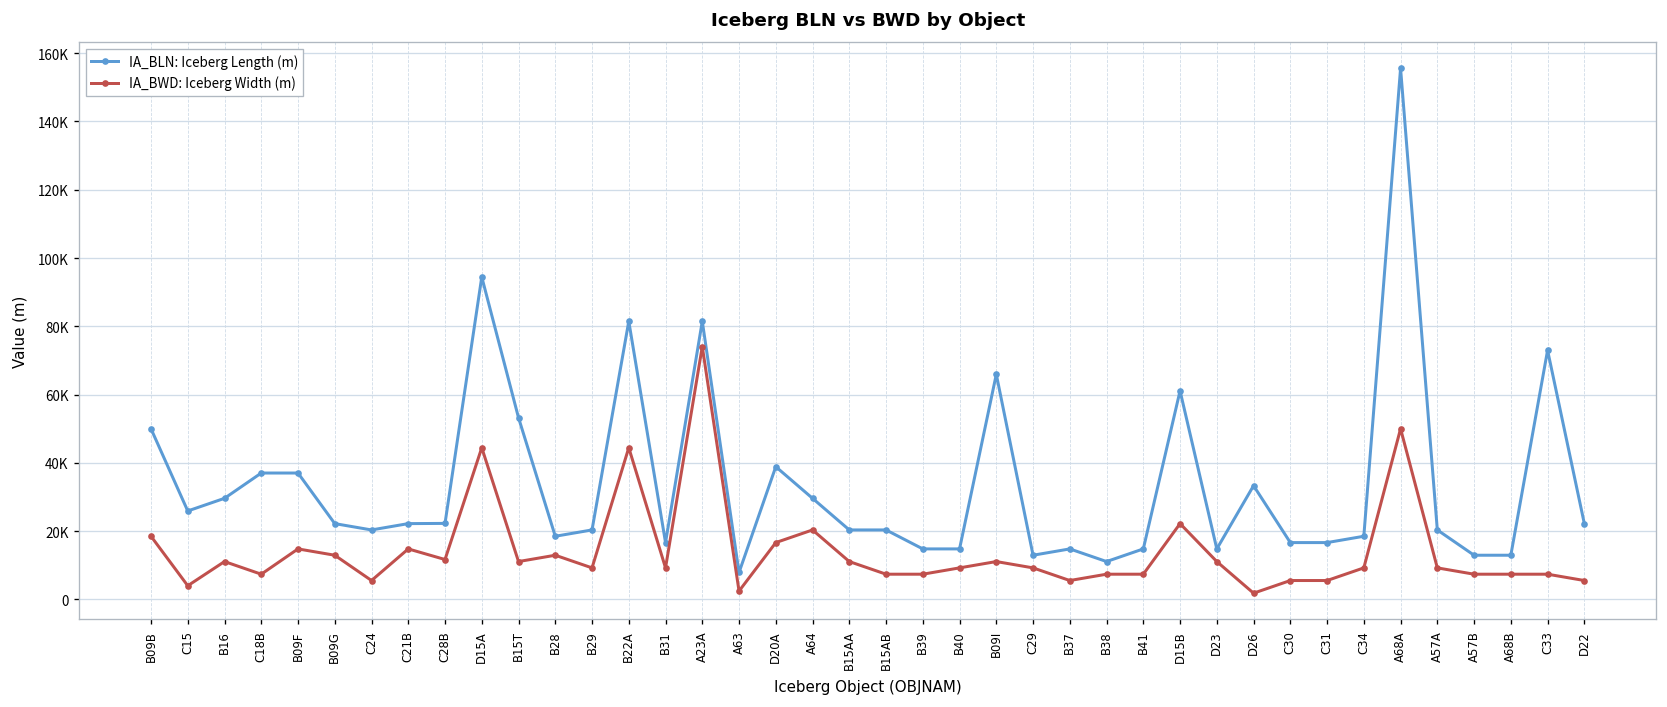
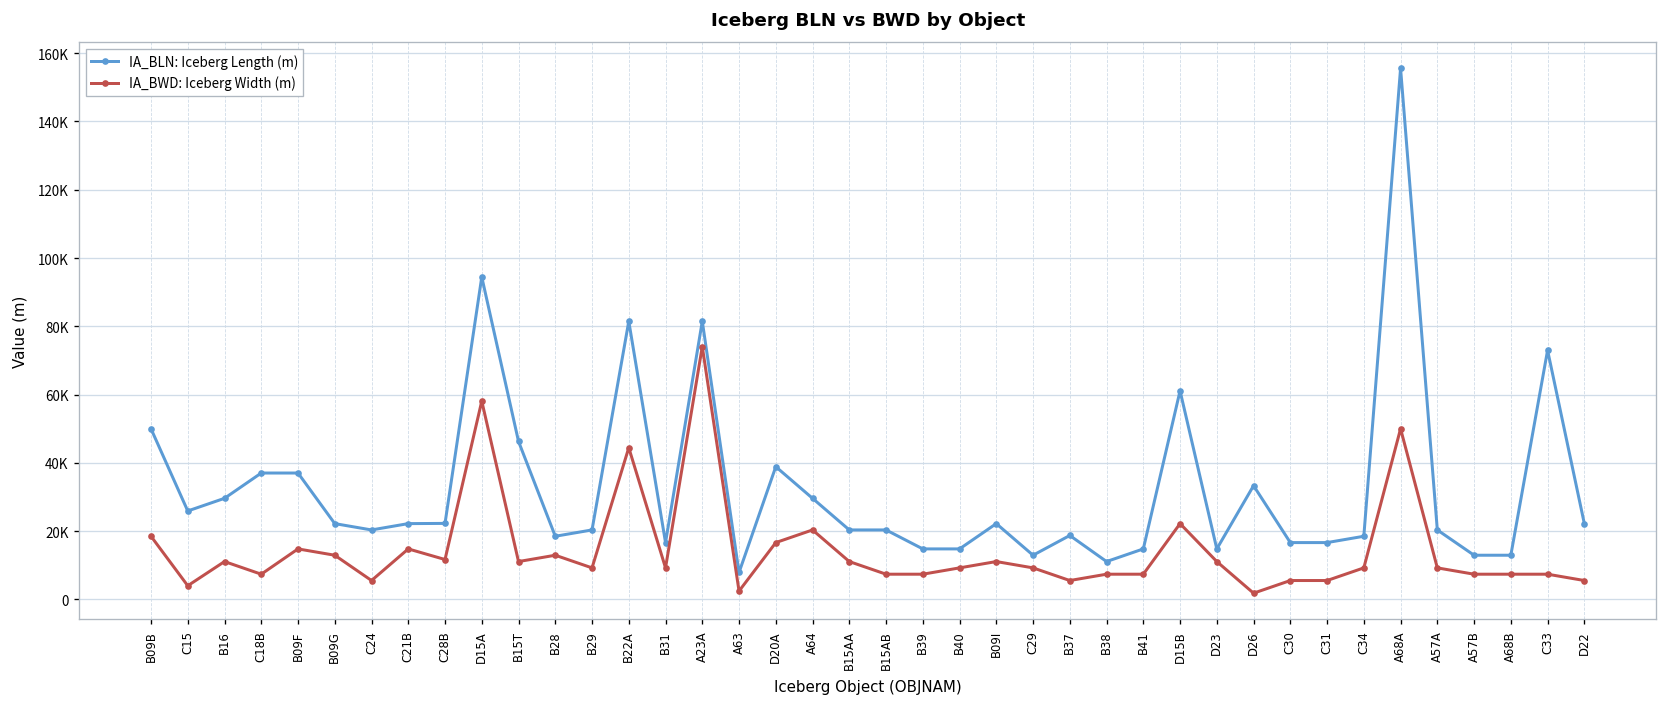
IA_BWD: Iceberg Width (m), D15A: 44000 -> 58000
IA_BLN: Iceberg Length (m), B15T: 53000 -> 46000
IA_BLN: Iceberg Length (m), B09I: 66000 -> 22000
IA_BLN: Iceberg Length (m), B37: 15000 -> 19000
